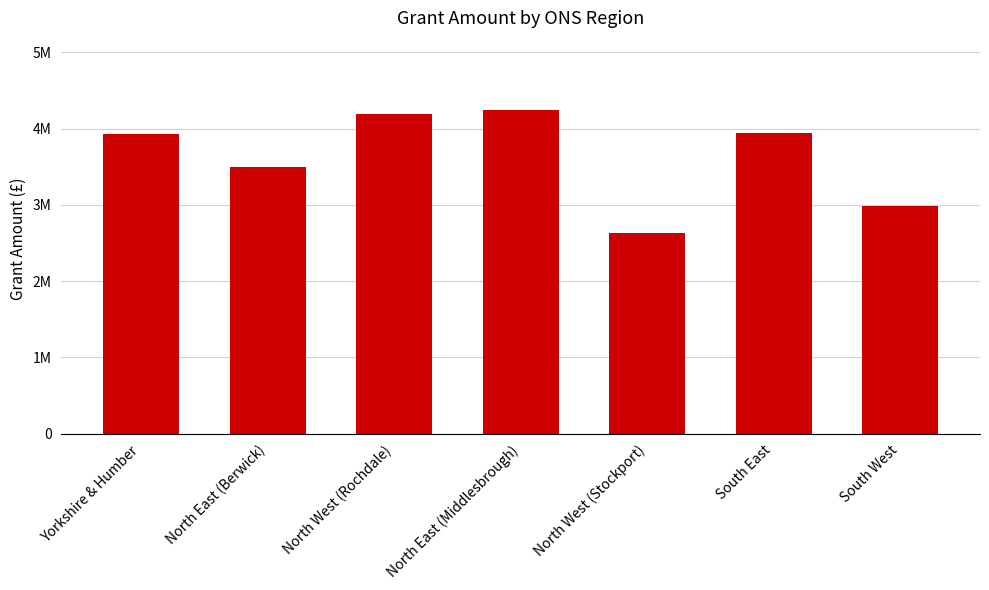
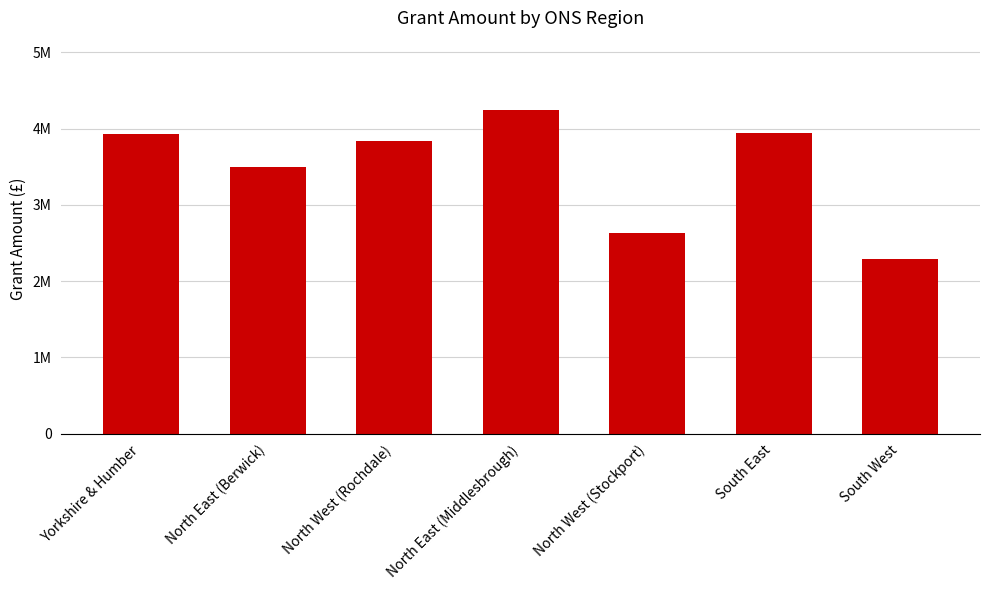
North West (Rochdale): 4200000 -> 3800000
South West: 3000000 -> 2300000
